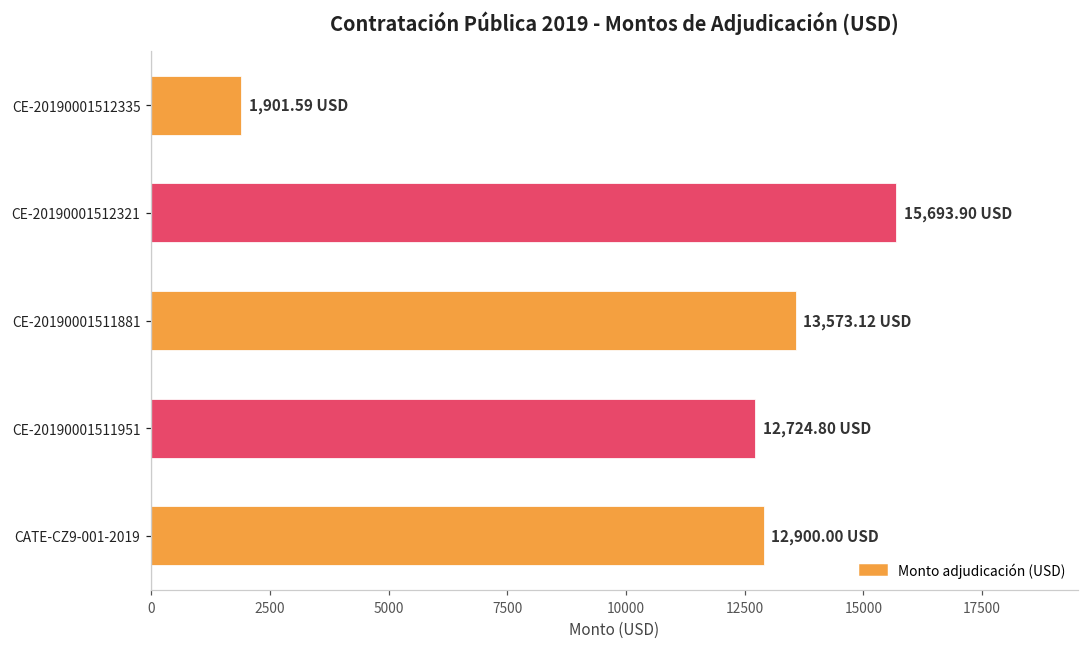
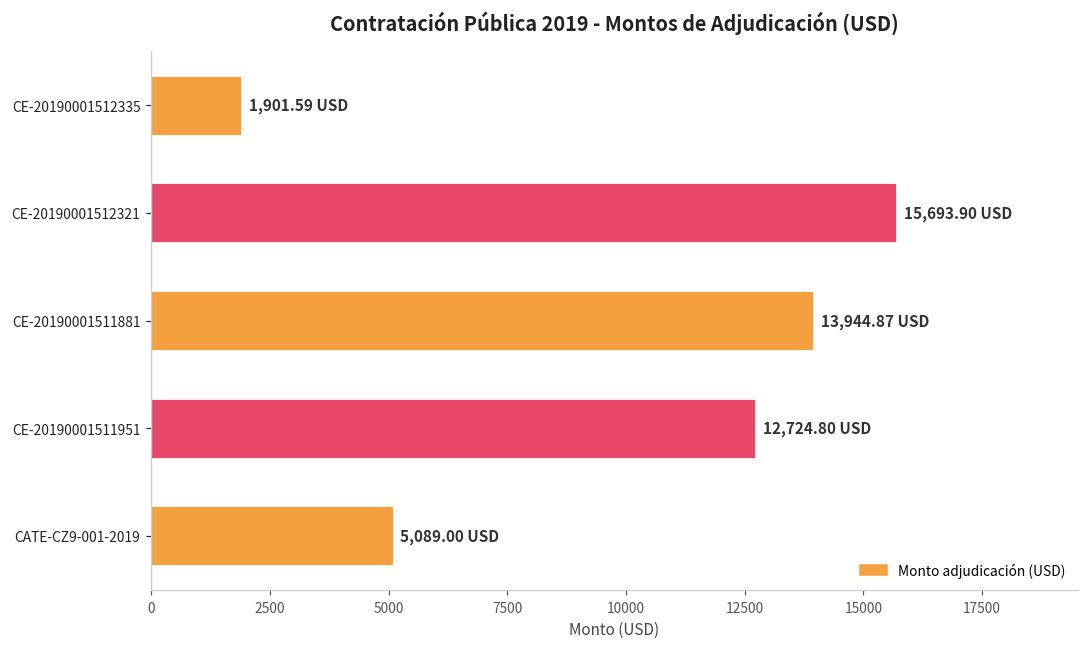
CE-20190001511881: 13,573.12 -> 13,944.87
CATE-CZ9-001-2019: 12,900.00 -> 5,089.00
